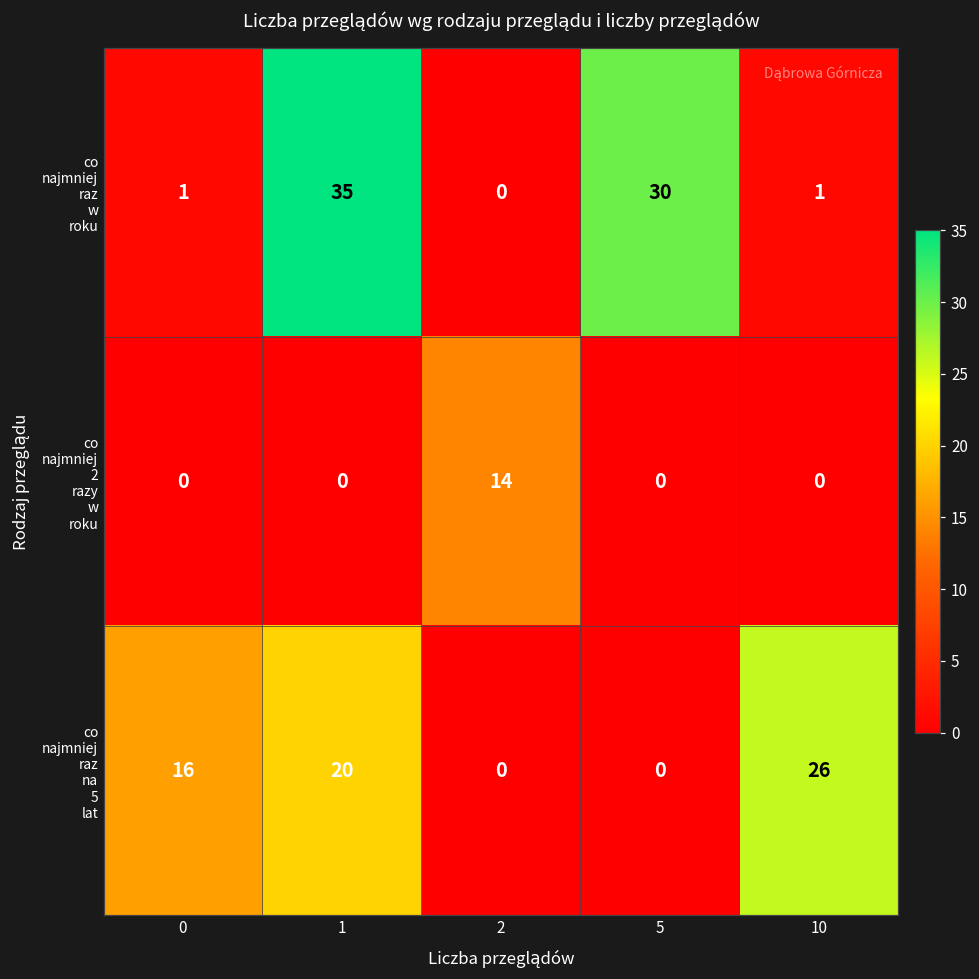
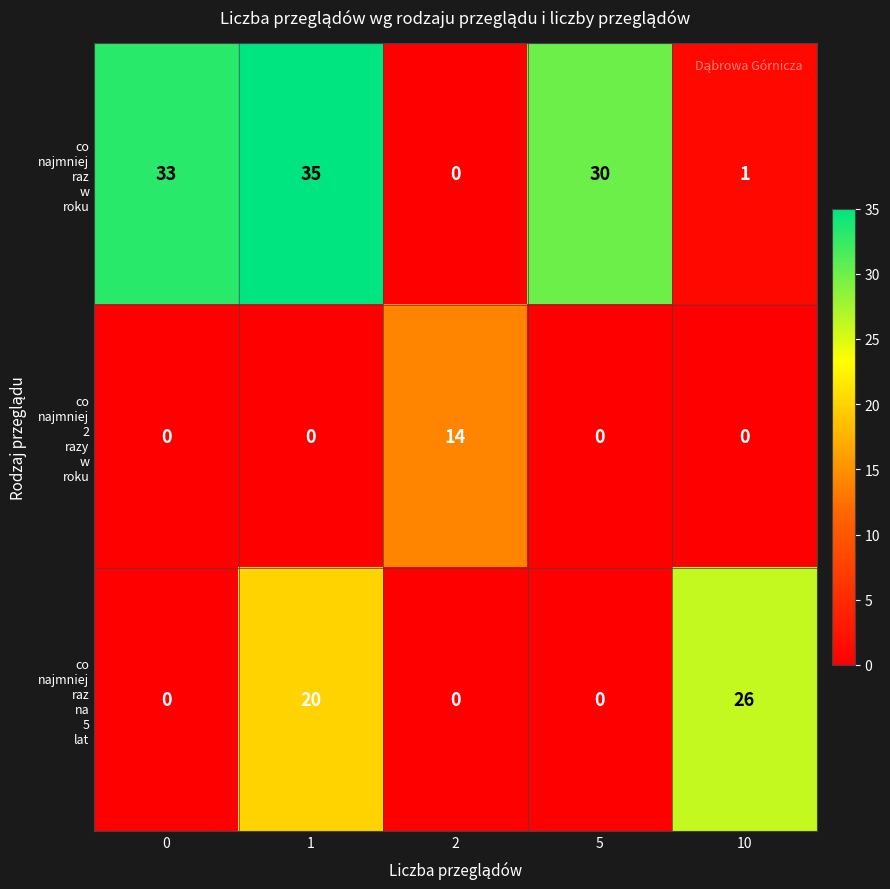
co najmniej raz w roku, 0: 1 -> 33
co najmniej raz na 5 lat, 0: 16 -> 0
